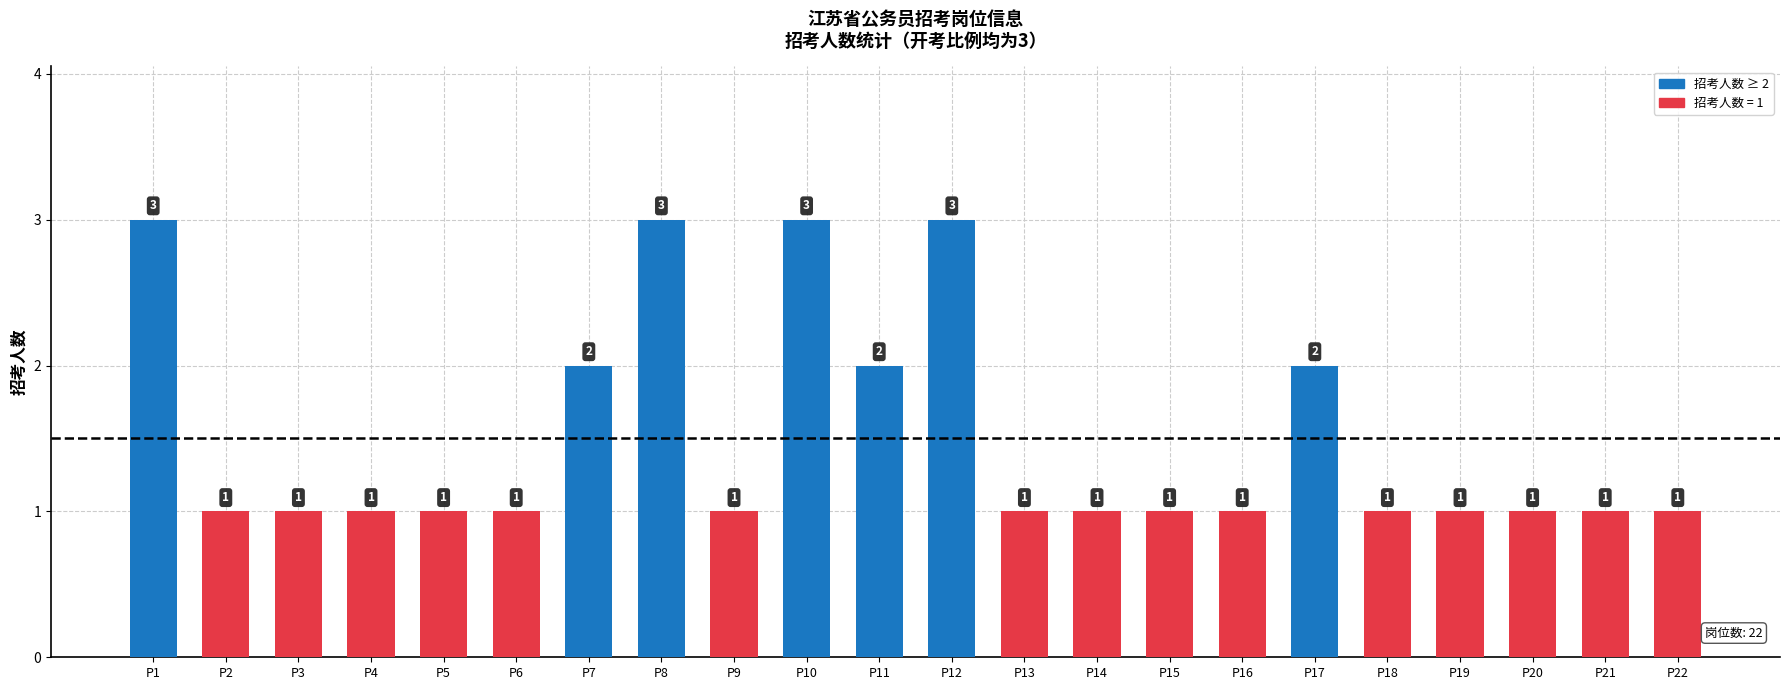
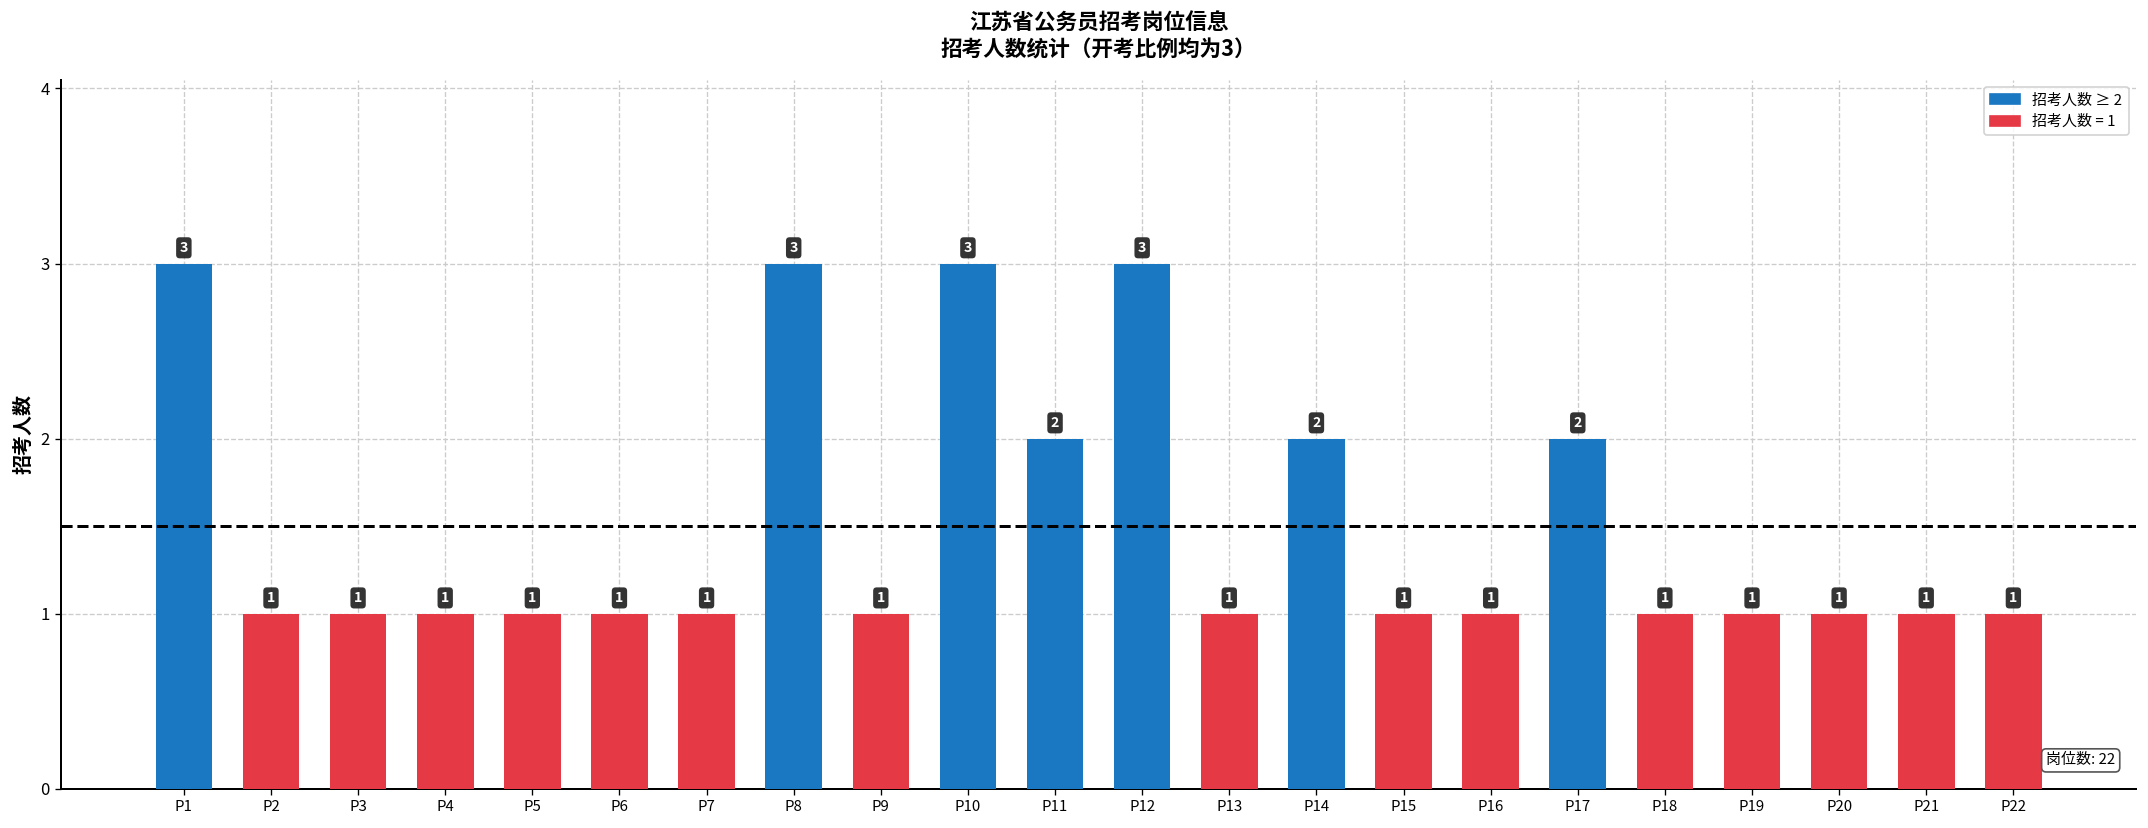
P7: 2 -> 1
P14: 1 -> 2
